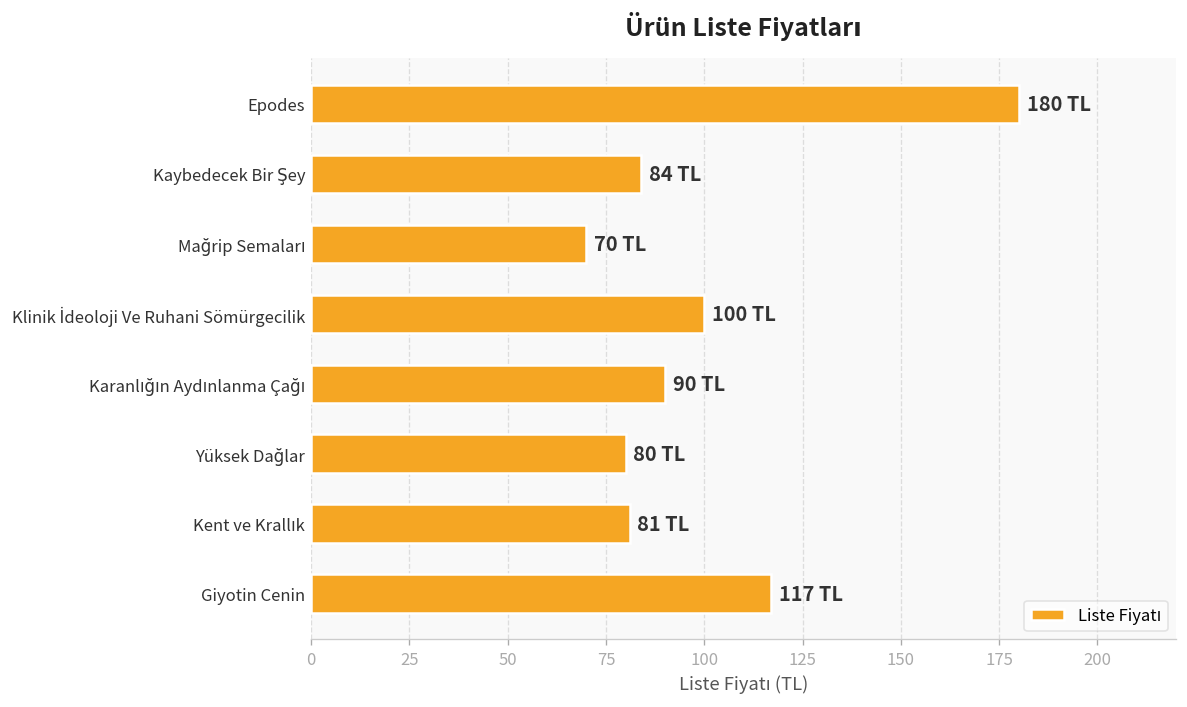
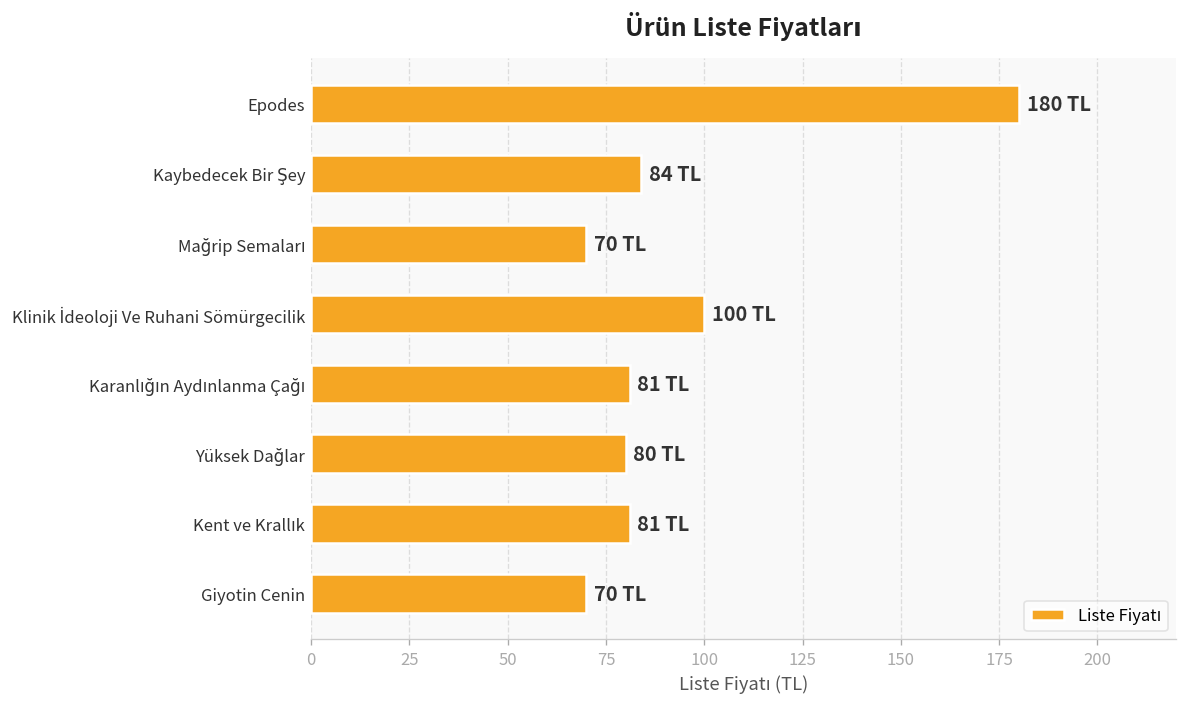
Karanlığın Aydınlanma Çağı: 90 -> 81
Giyotin Cenin: 117 -> 70
